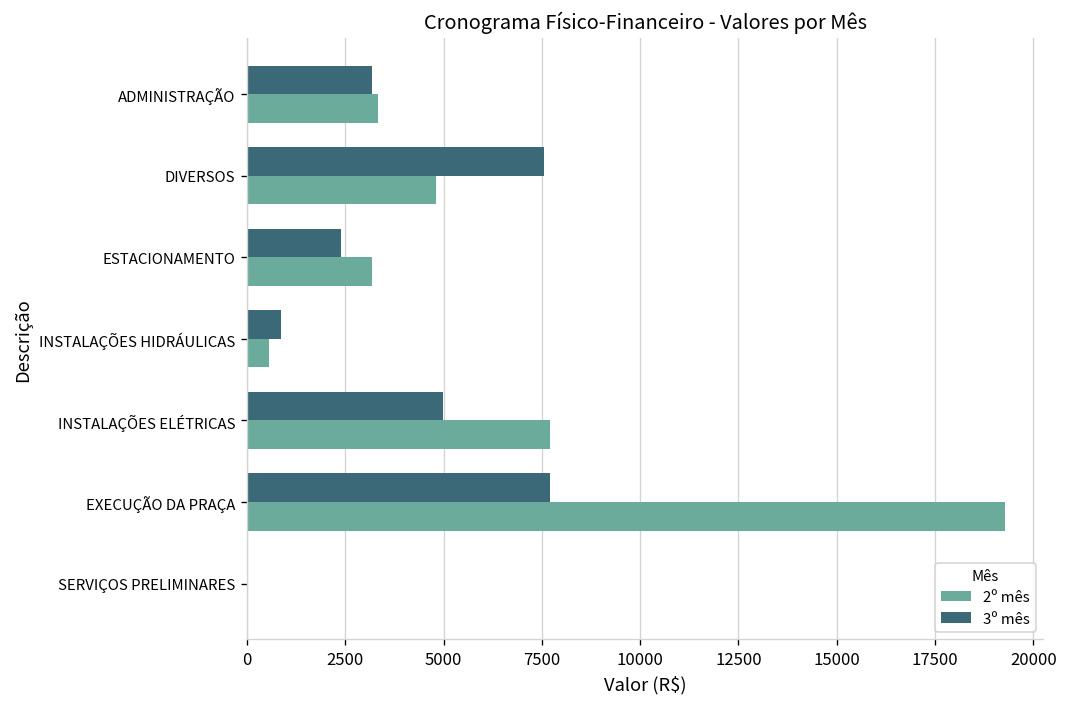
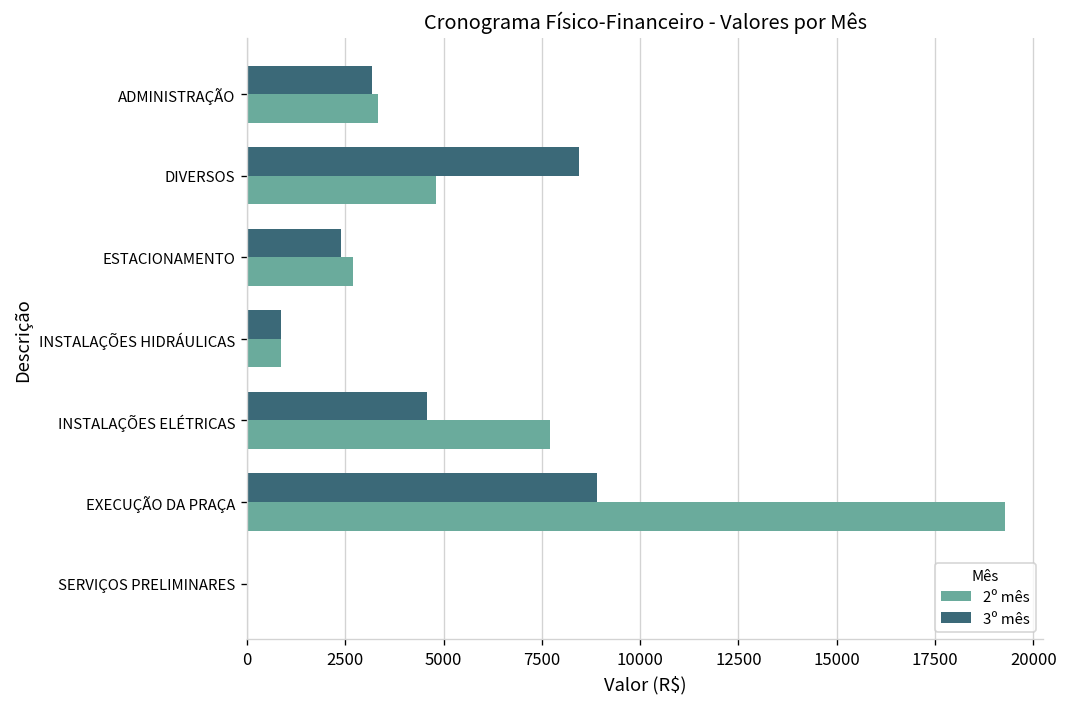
3º mês, DIVERSOS: 7600 -> 8400
2º mês, ESTACIONAMENTO: 3200 -> 2700
2º mês, INSTALAÇÕES HIDRÁULICAS: 600 -> 900
3º mês, INSTALAÇÕES ELÉTRICAS: 5000 -> 4600
3º mês, EXECUÇÃO DA PRAÇA: 7700 -> 8900
